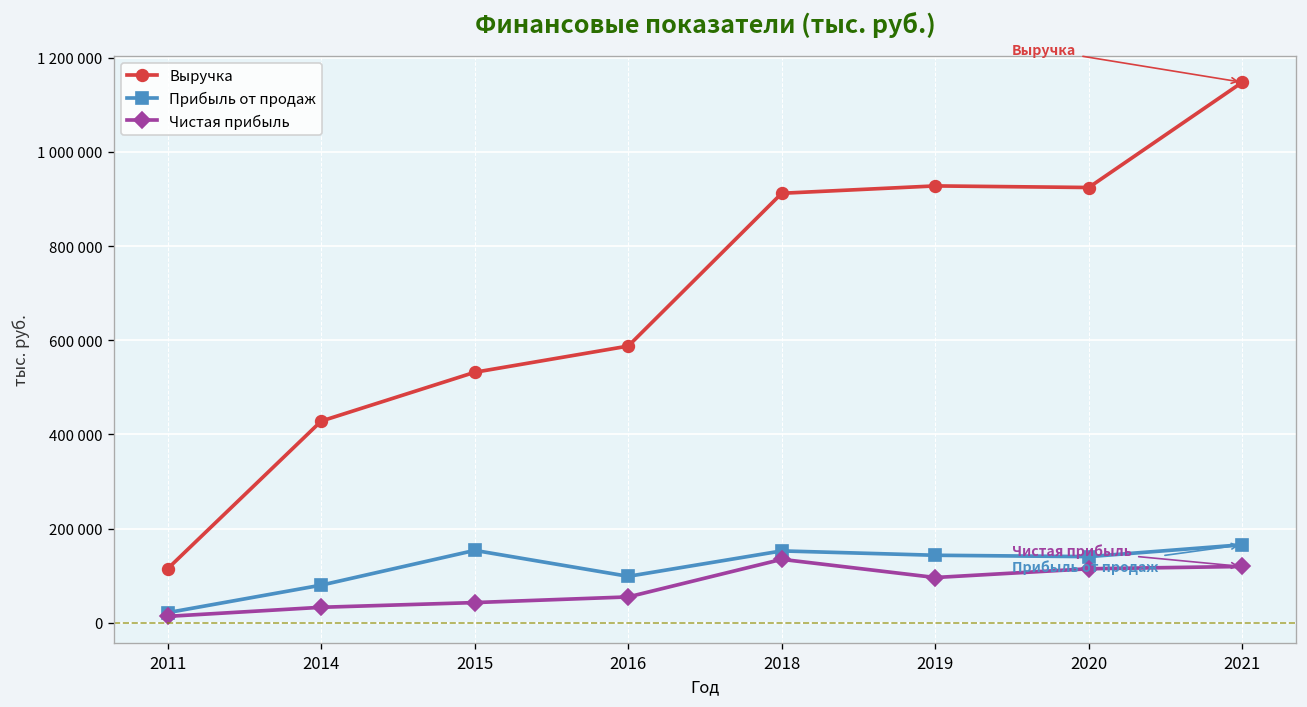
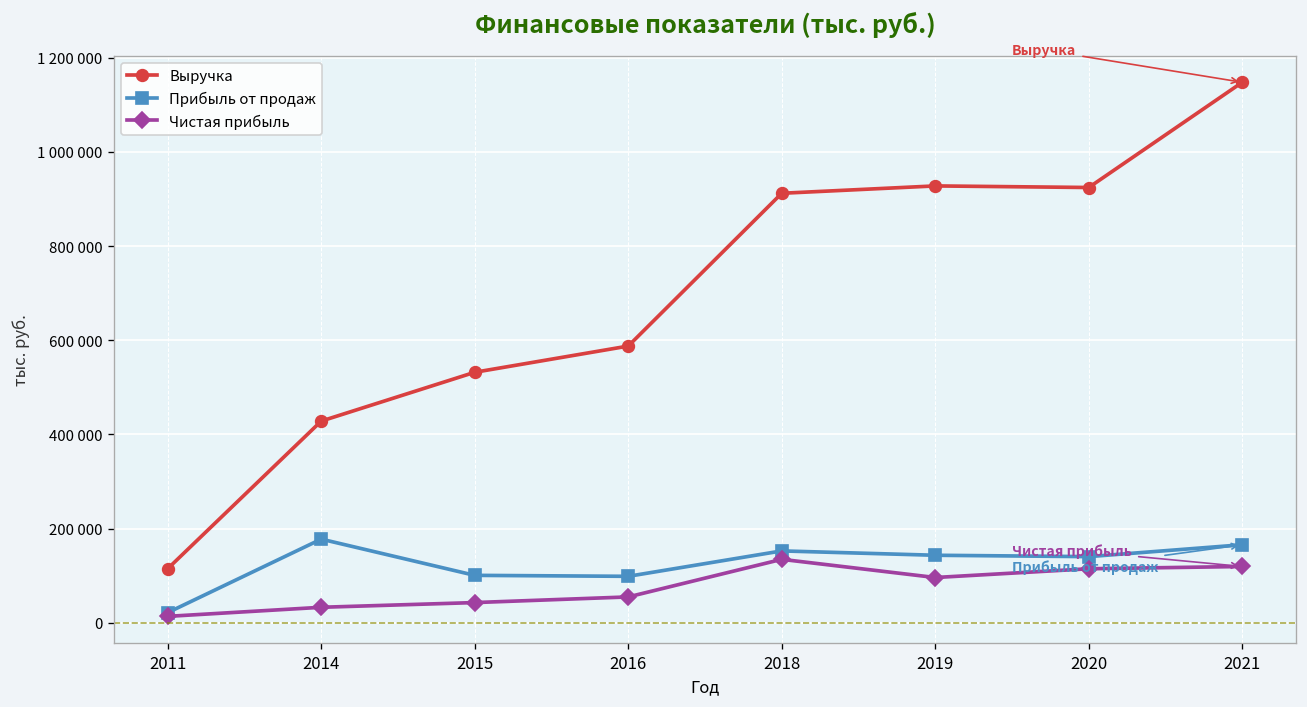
Прибыль от продаж, 2014: 80000 -> 180000
Прибыль от продаж, 2015: 150000 -> 100000
